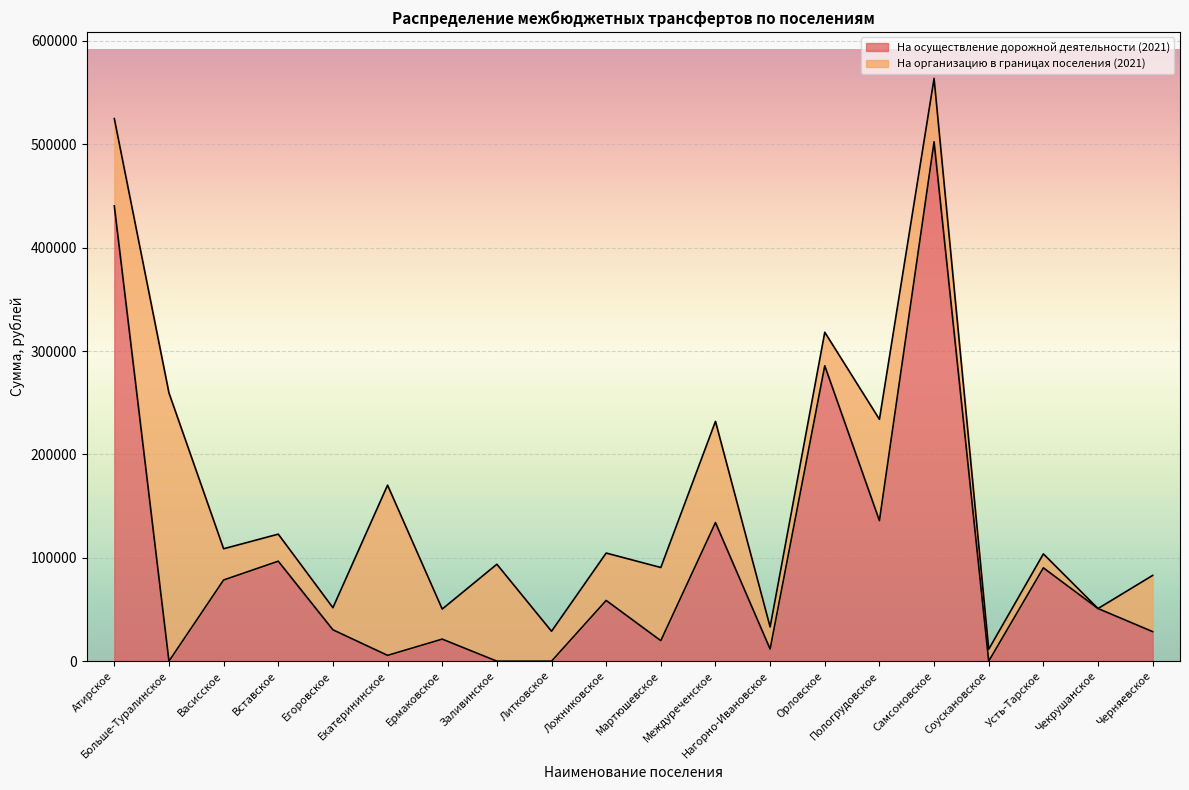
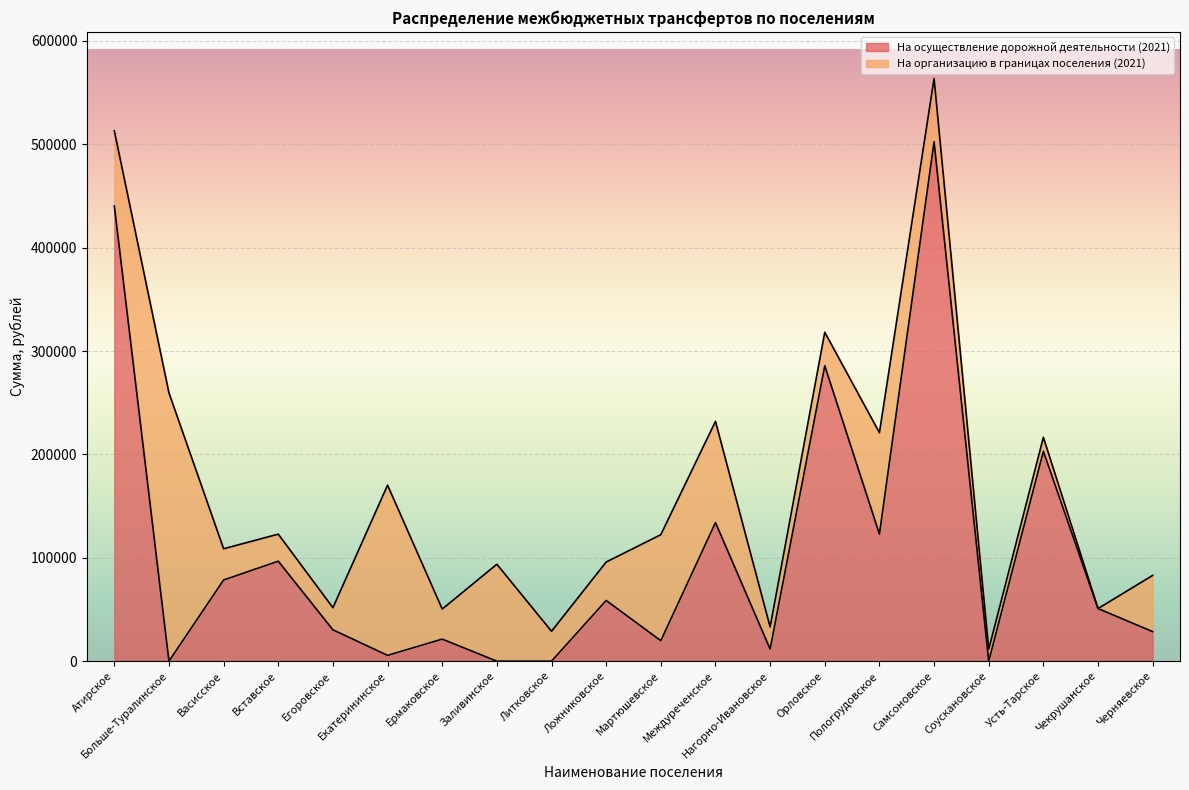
На организацию в границах поселения (2021), Атирское: 84000 -> 73000
На организацию в границах поселения (2021), Ложниковское: 46000 -> 37000
На организацию в границах поселения (2021), Мартюшевское: 71000 -> 103000
На осуществление дорожной деятельности (2021), Пологрудовское: 136000 -> 123000
На осуществление дорожной деятельности (2021), Усть-Тарское: 90000 -> 203000
